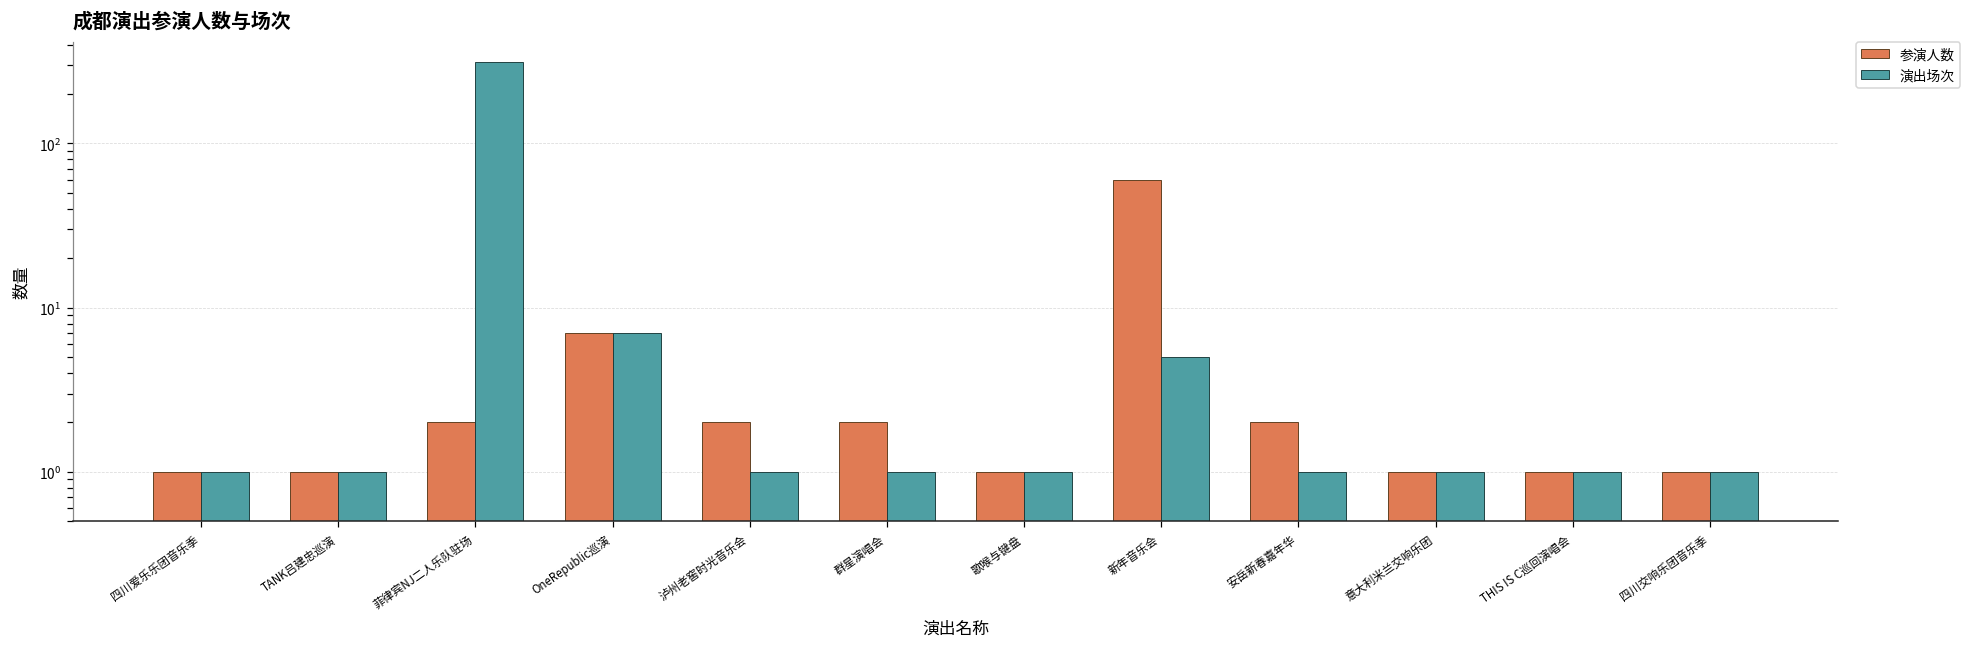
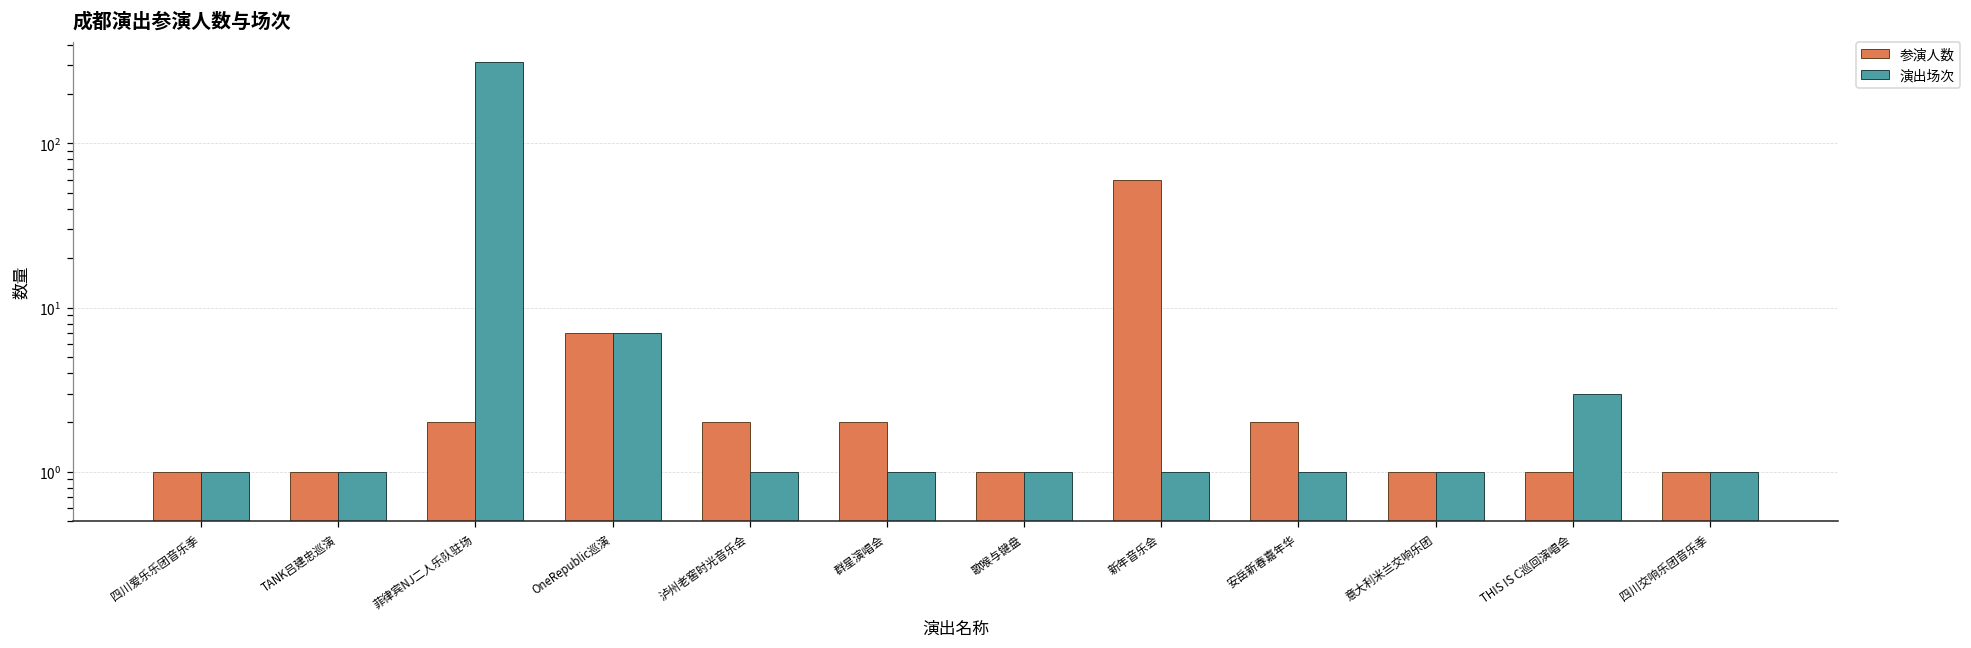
演出场次, 新年音乐会: 5 -> 1
演出场次, THIS IS C巡回演唱会: 1 -> 3
